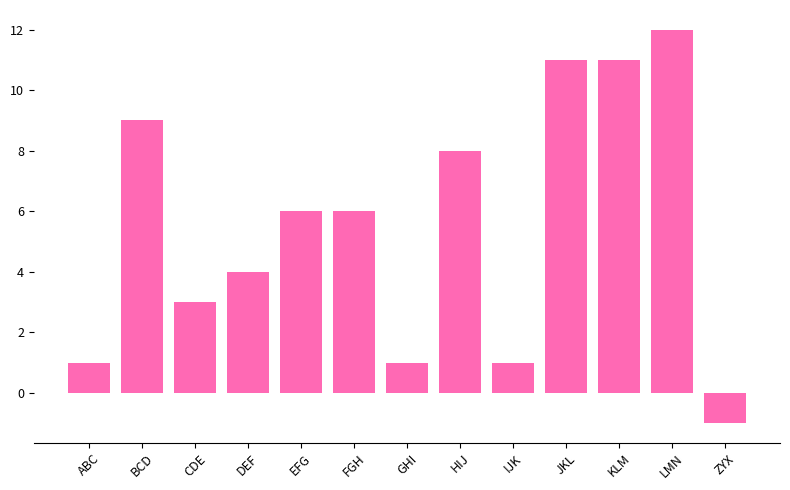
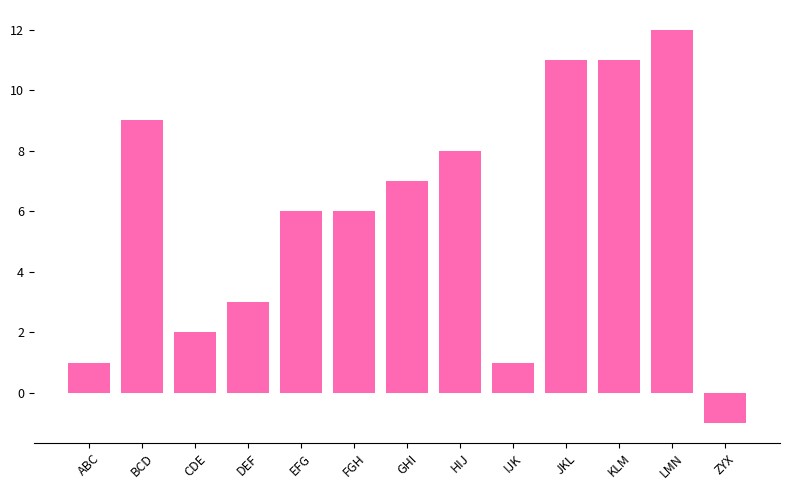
CDE: 3 -> 2
DEF: 4 -> 3
GHI: 1 -> 7
